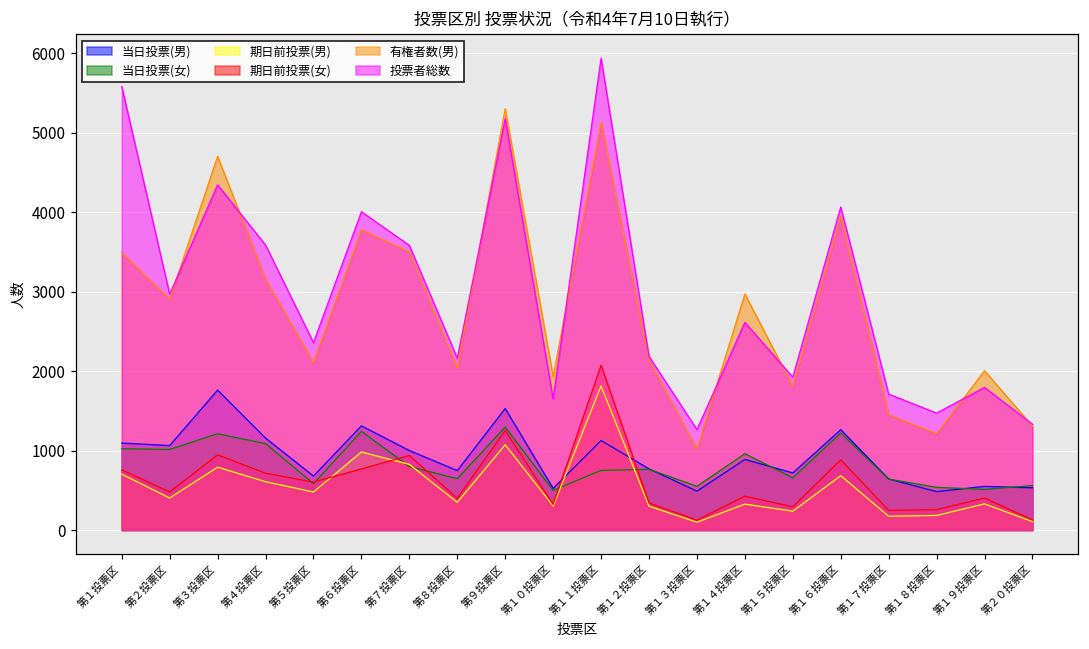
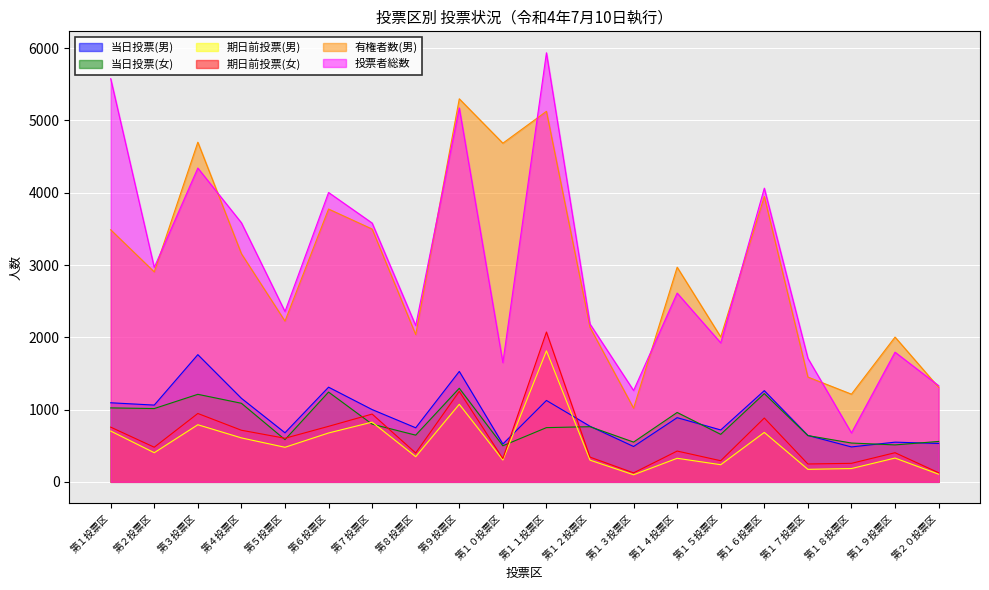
有権者数(男), 第５投票区: 2100 -> 2200
期日前投票(男), 第６投票区: 1000 -> 700
有権者数(男), 第１０投票区: 1900 -> 4700
有権者数(男), 第１５投票区: 1800 -> 2000
投票者総数, 第１８投票区: 1500 -> 700
